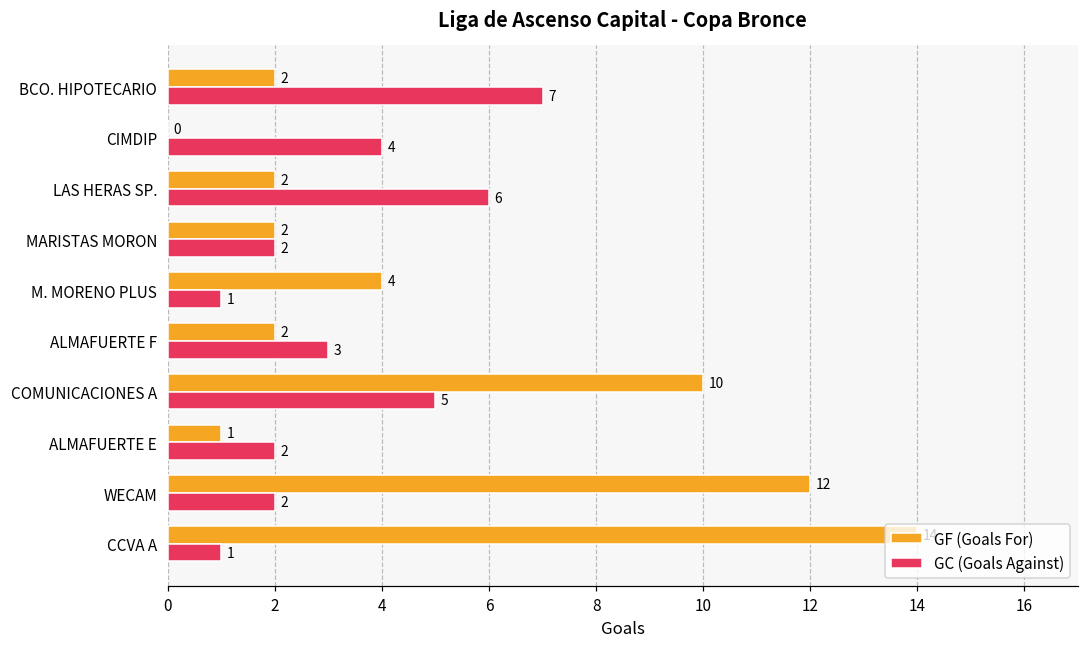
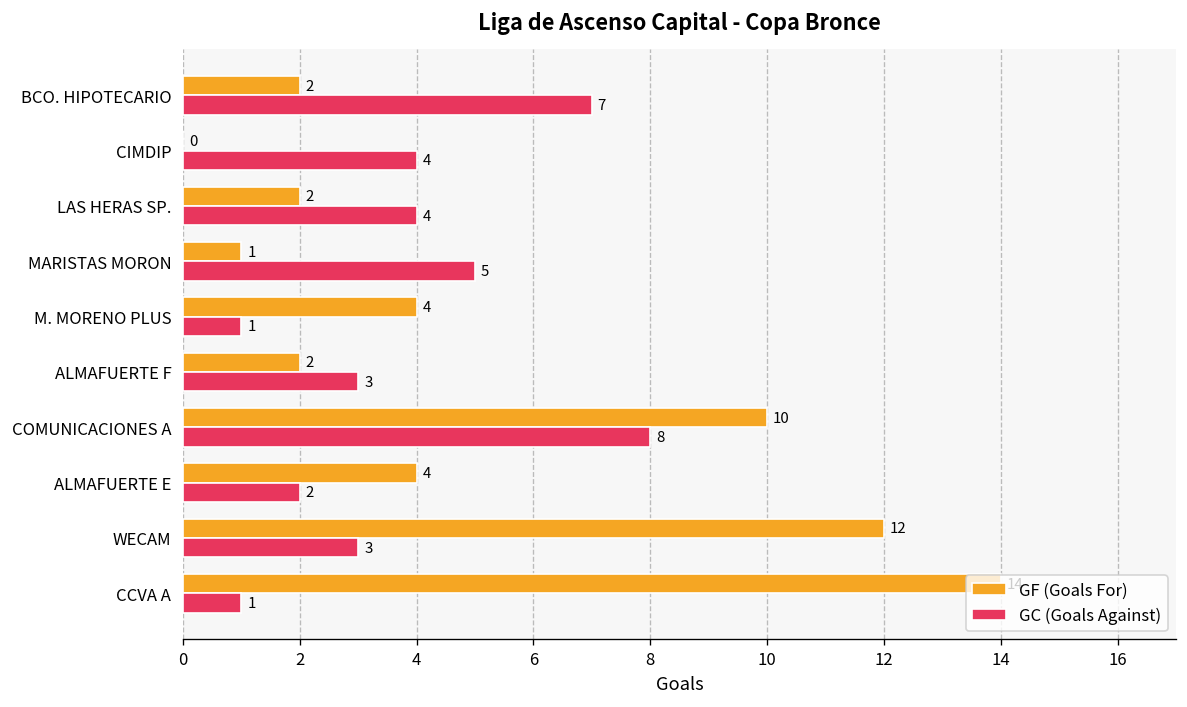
GC (Goals Against), LAS HERAS SP.: 6 -> 4
GF (Goals For), MARISTAS MORON: 2 -> 1
GC (Goals Against), MARISTAS MORON: 2 -> 5
GC (Goals Against), COMUNICACIONES A: 5 -> 8
GF (Goals For), ALMAFUERTE E: 1 -> 4
GC (Goals Against), WECAM: 2 -> 3
